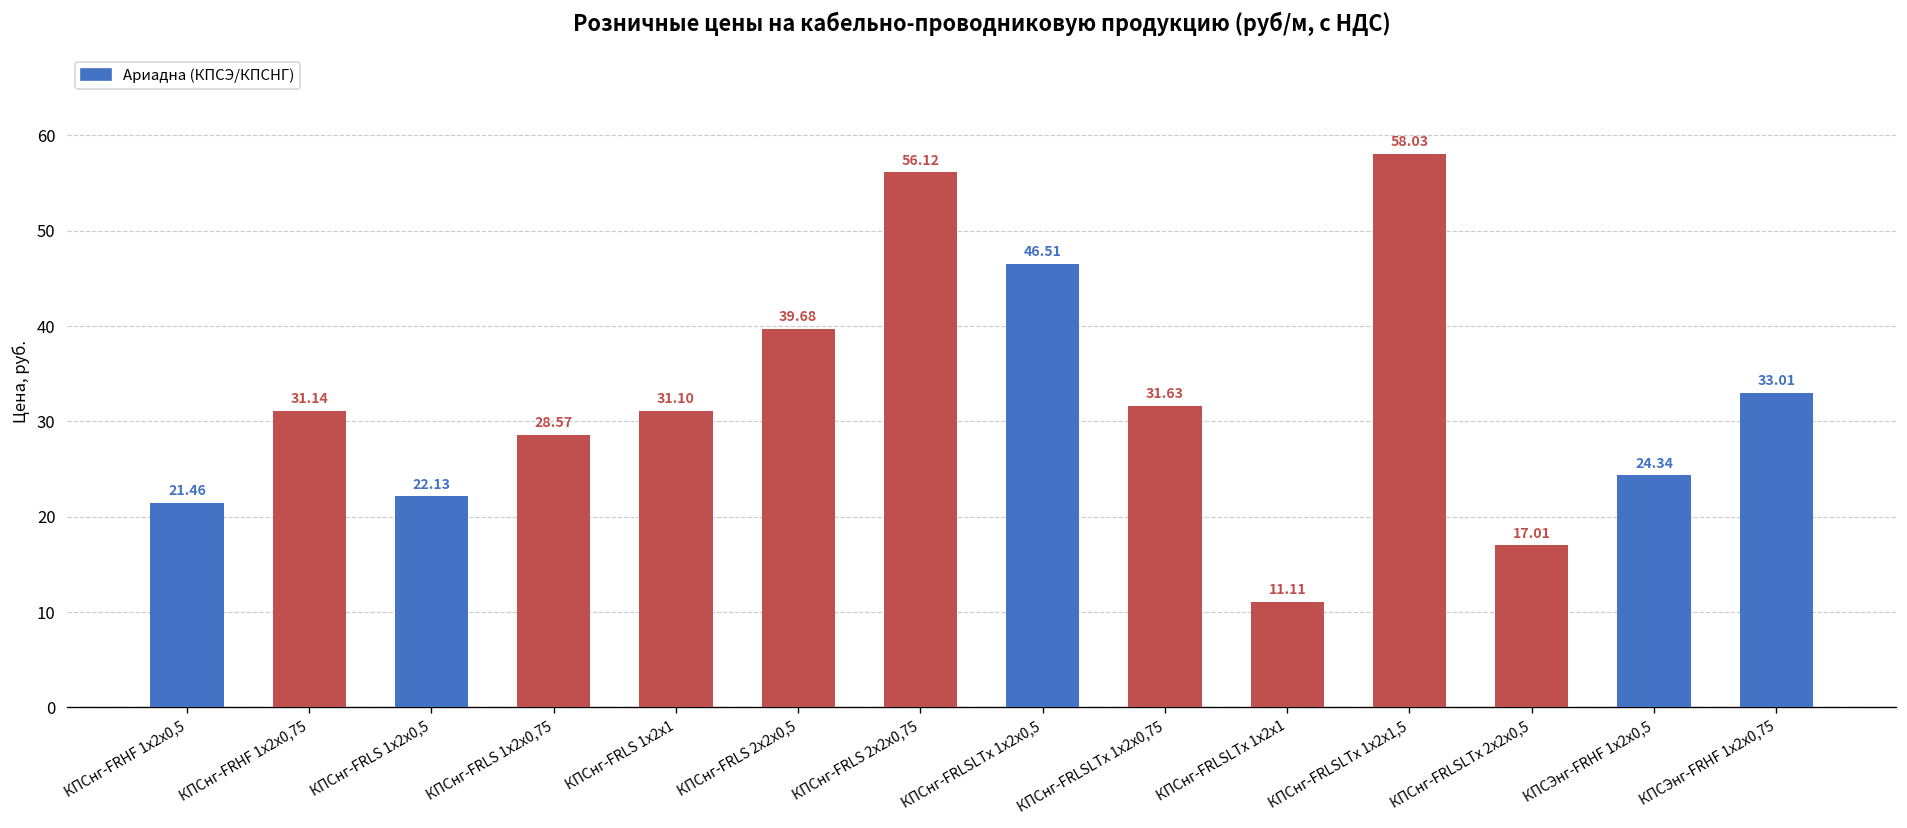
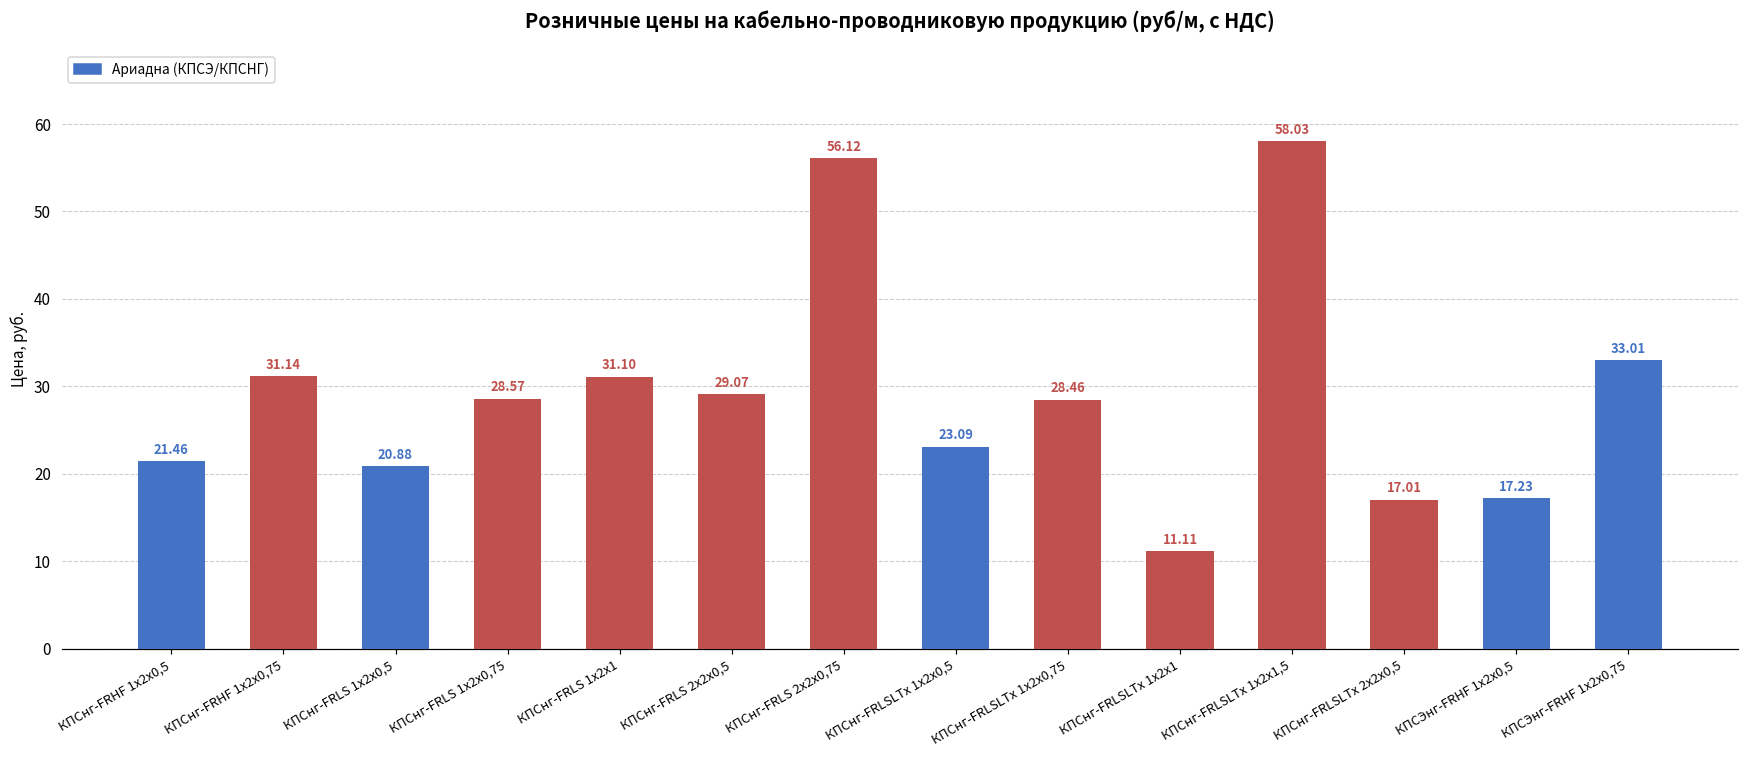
КПСнг-FRLS 1х2х0,5: 22.13 -> 20.88
КПСнг-FRLS 2х2х0,5: 39.68 -> 29.07
КПСнг-FRLSLTx 1х2х0,5: 46.51 -> 23.09
КПСнг-FRLSLTx 1х2х0,75: 31.63 -> 28.46
КПСЭнг-FRHF 1х2х0,5: 24.34 -> 17.23
